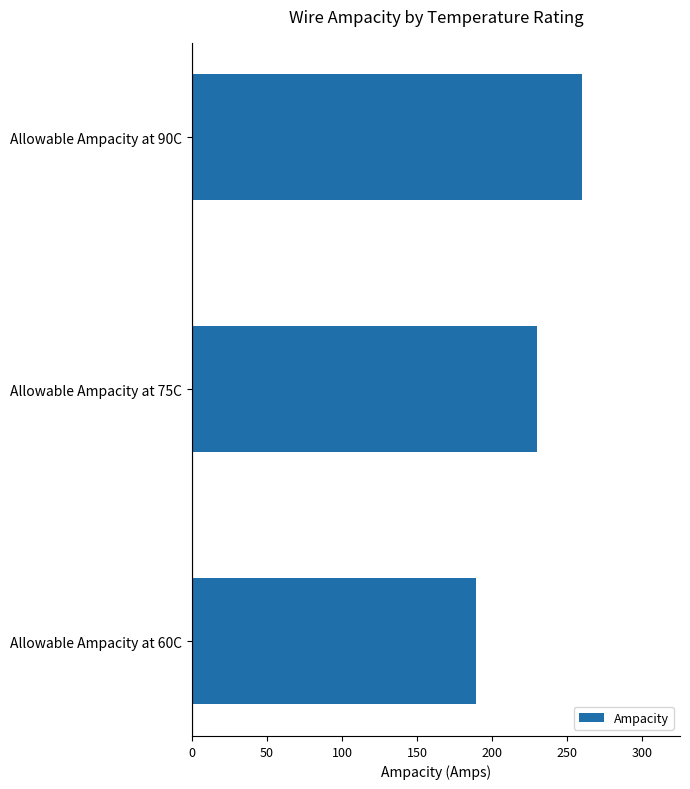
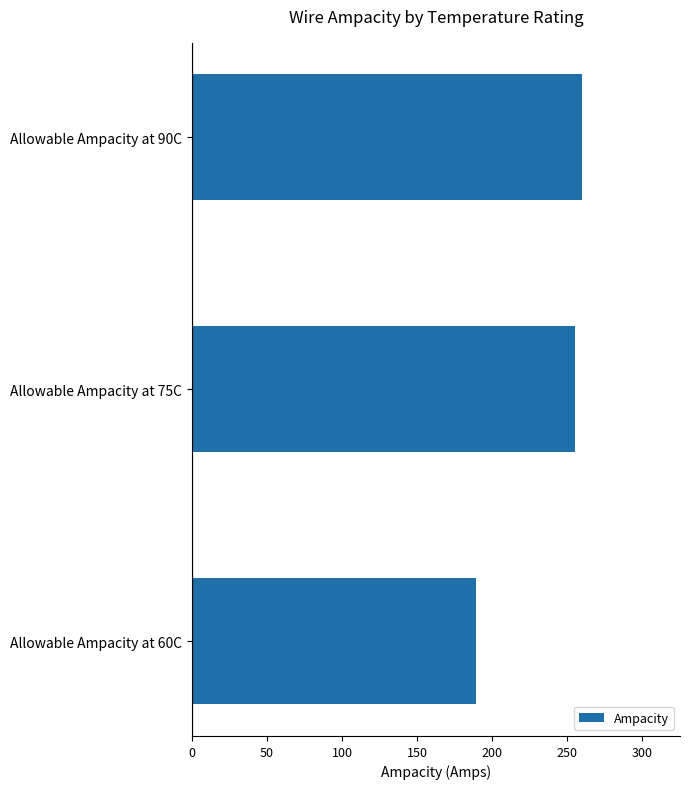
Allowable Ampacity at 75C: 230 -> 255
